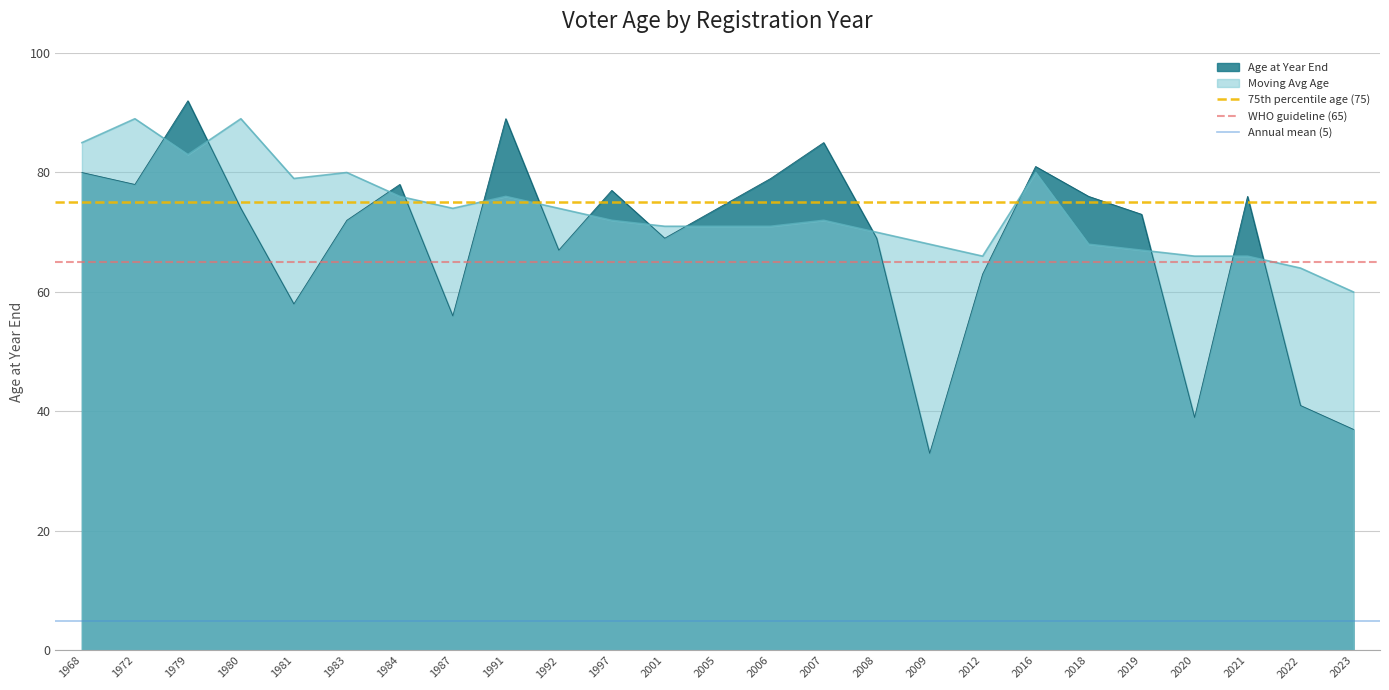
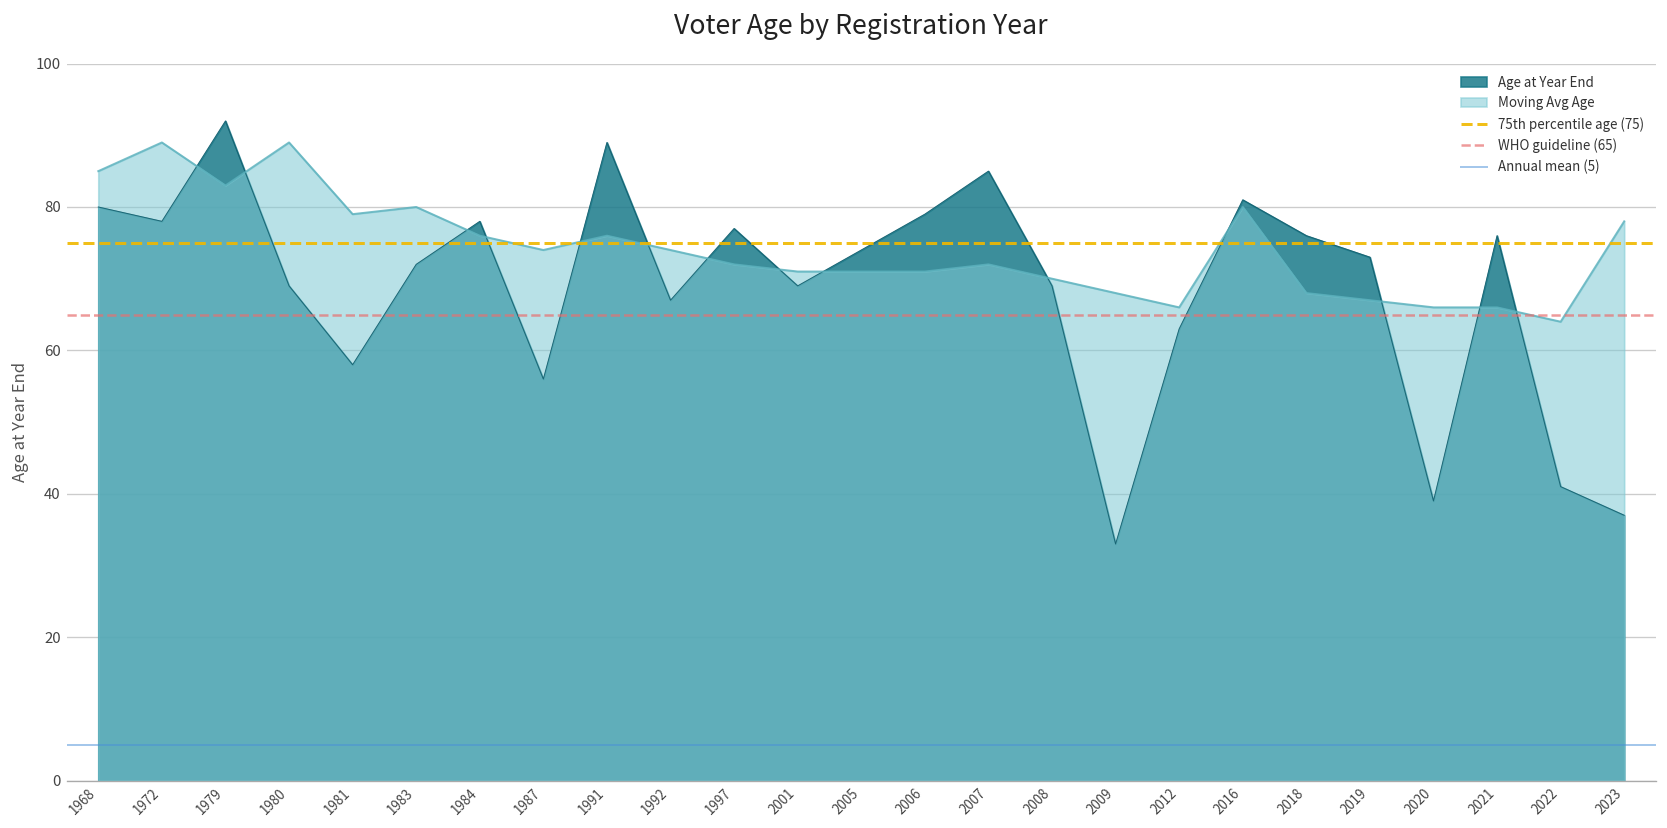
Age at Year End, 1980: 74 -> 69
Moving Avg Age, 2023: 60 -> 78
